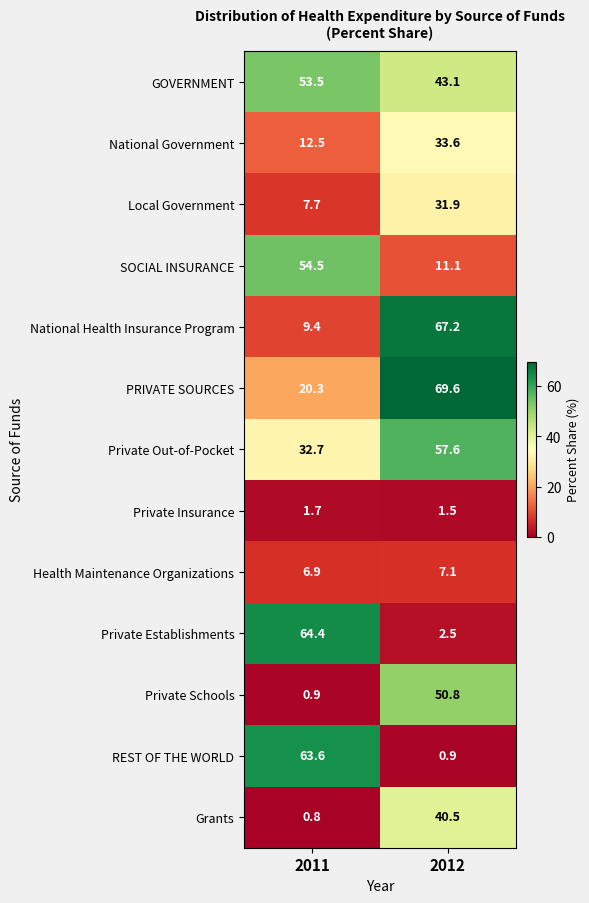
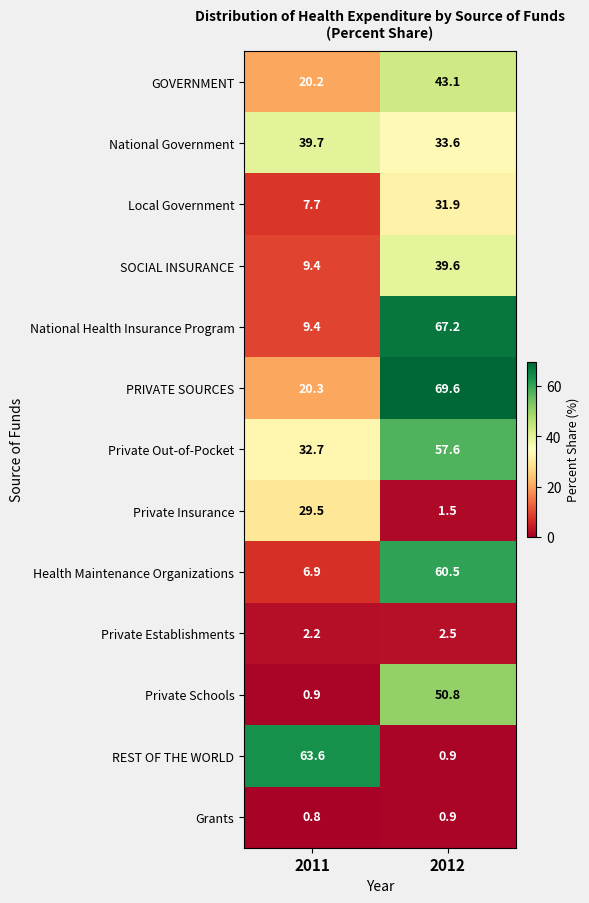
GOVERNMENT, 2011: 53.5 -> 20.2
National Government, 2011: 12.5 -> 39.7
SOCIAL INSURANCE, 2011: 54.5 -> 9.4
SOCIAL INSURANCE, 2012: 11.1 -> 39.6
Private Insurance, 2011: 1.7 -> 29.5
Health Maintenance Organizations, 2012: 7.1 -> 60.5
Private Establishments, 2011: 64.4 -> 2.2
Grants, 2012: 40.5 -> 0.9
